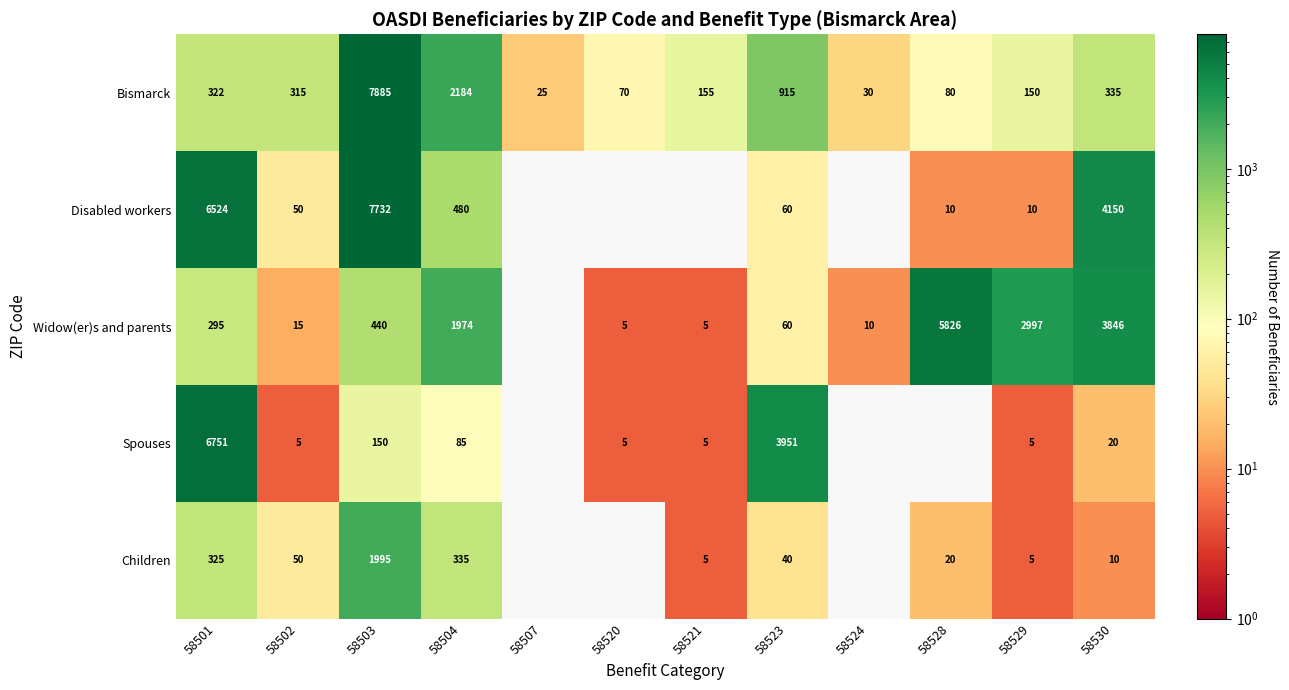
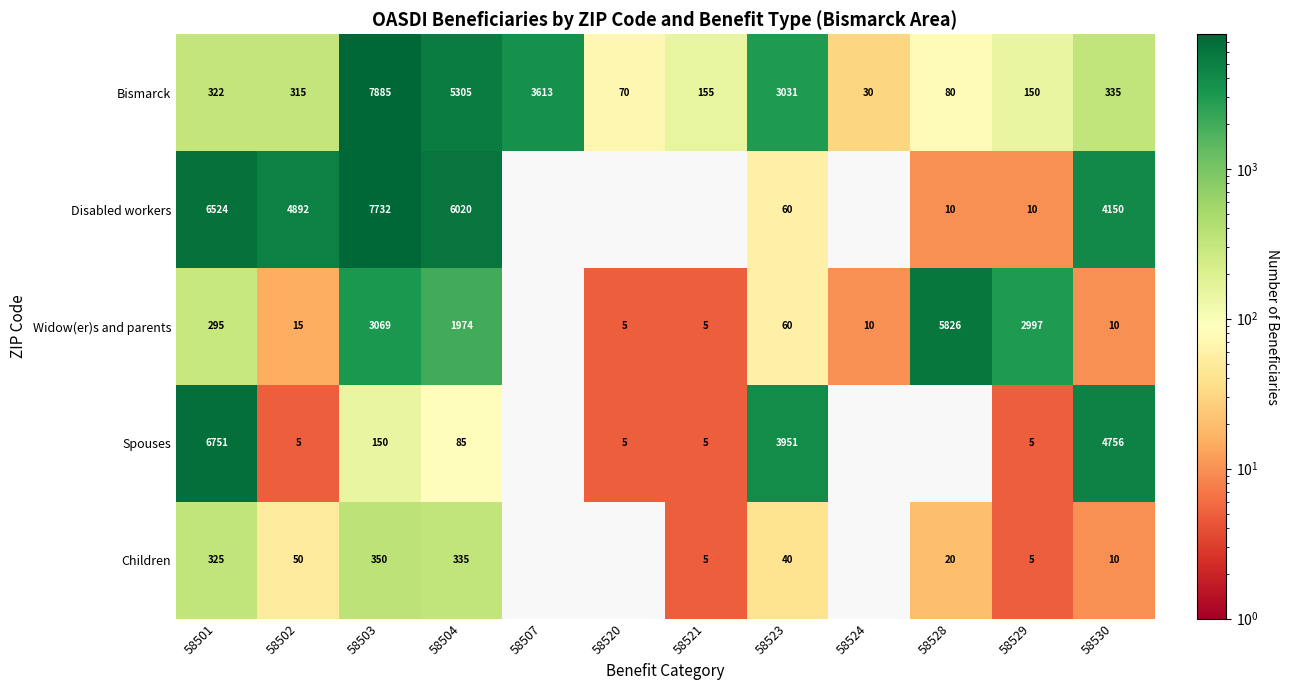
Bismarck, 58504: 2184 -> 5305
Bismarck, 58507: 25 -> 3613
Bismarck, 58523: 915 -> 3031
Disabled workers, 58502: 50 -> 4892
Disabled workers, 58504: 480 -> 6020
Widow(er)s and parents, 58503: 440 -> 3069
Widow(er)s and parents, 58530: 3846 -> 10
Spouses, 58530: 20 -> 4756
Children, 58503: 1995 -> 350
